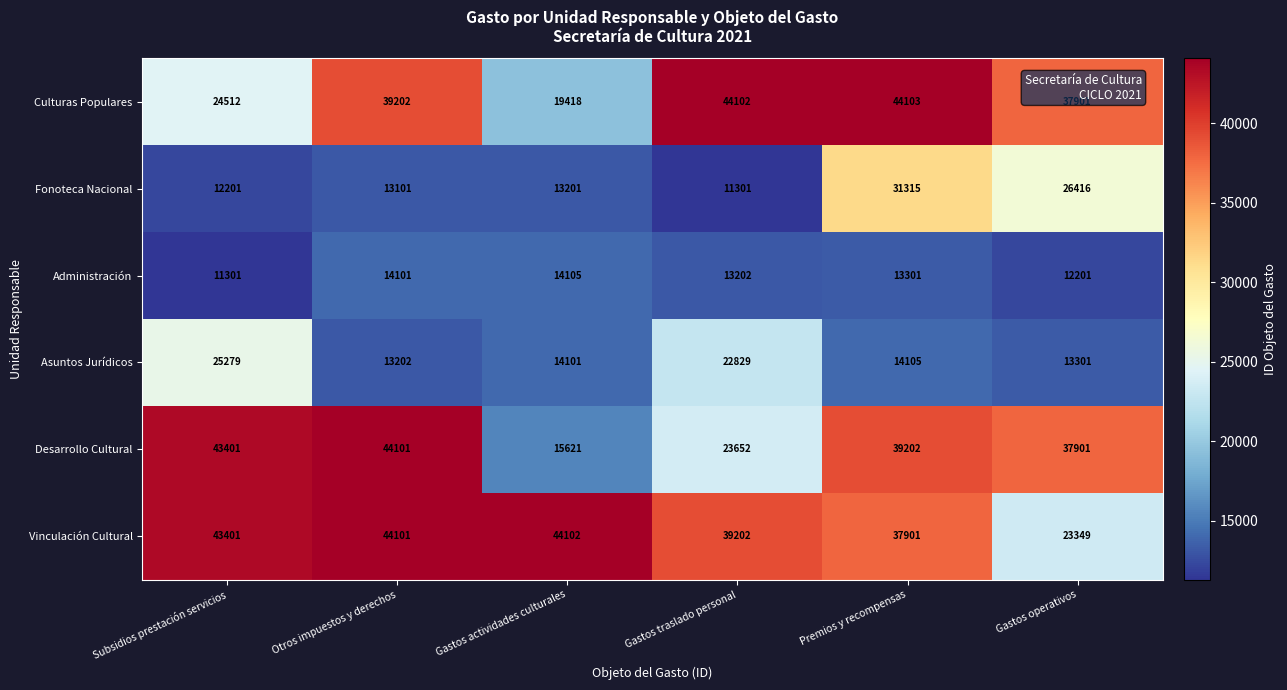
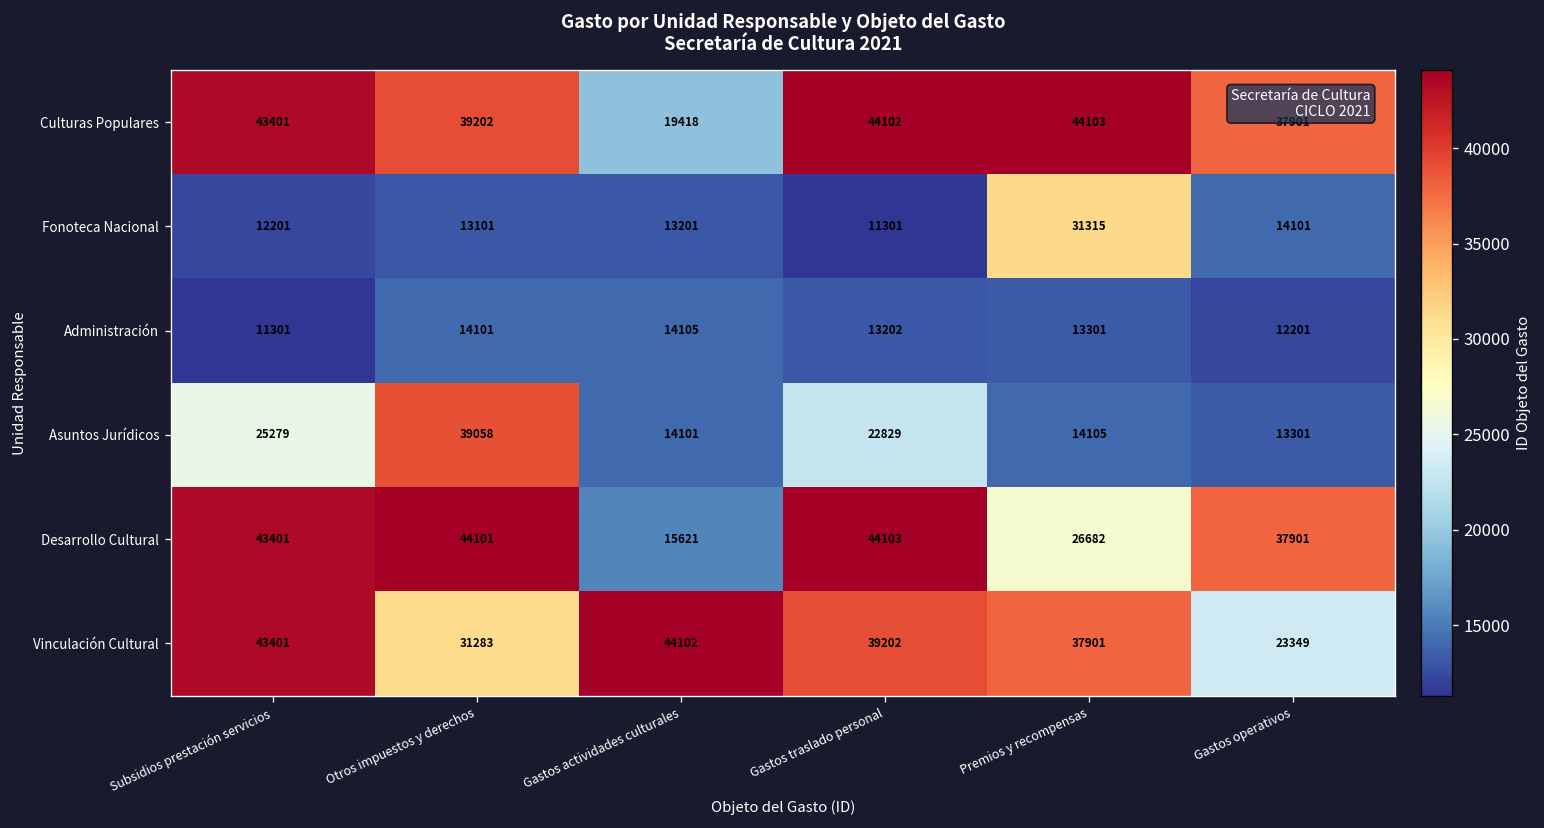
Culturas Populares, Subsidios prestación servicios: 24512 -> 43401
Fonoteca Nacional, Gastos operativos: 26416 -> 14101
Asuntos Jurídicos, Otros impuestos y derechos: 13202 -> 39058
Desarrollo Cultural, Gastos traslado personal: 23652 -> 44103
Desarrollo Cultural, Premios y recompensas: 39202 -> 26682
Vinculación Cultural, Otros impuestos y derechos: 44101 -> 31283
